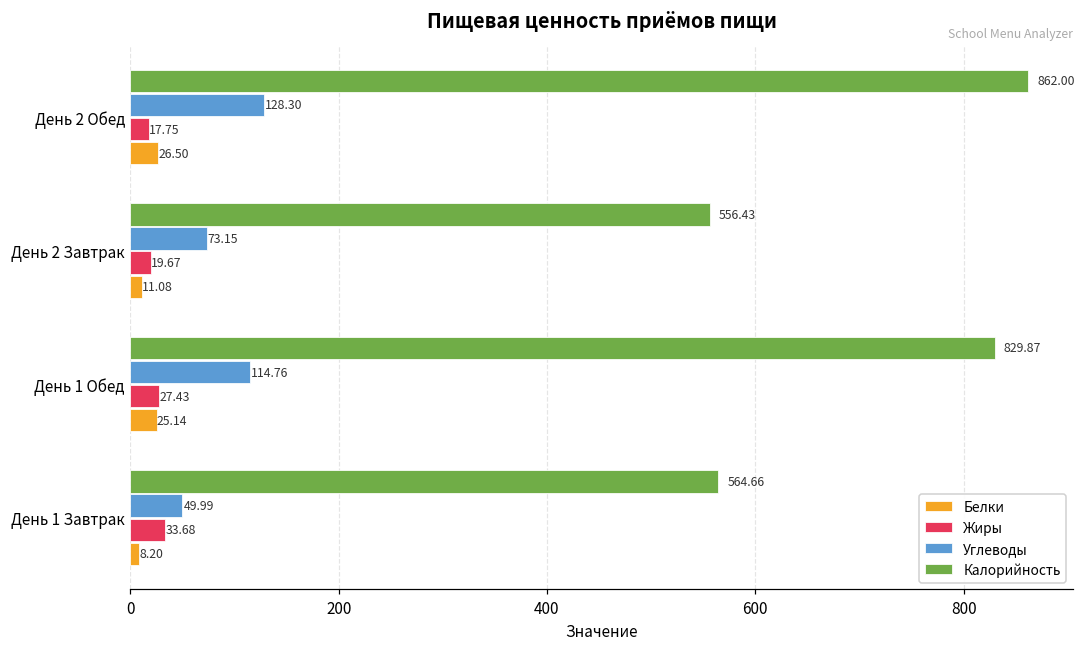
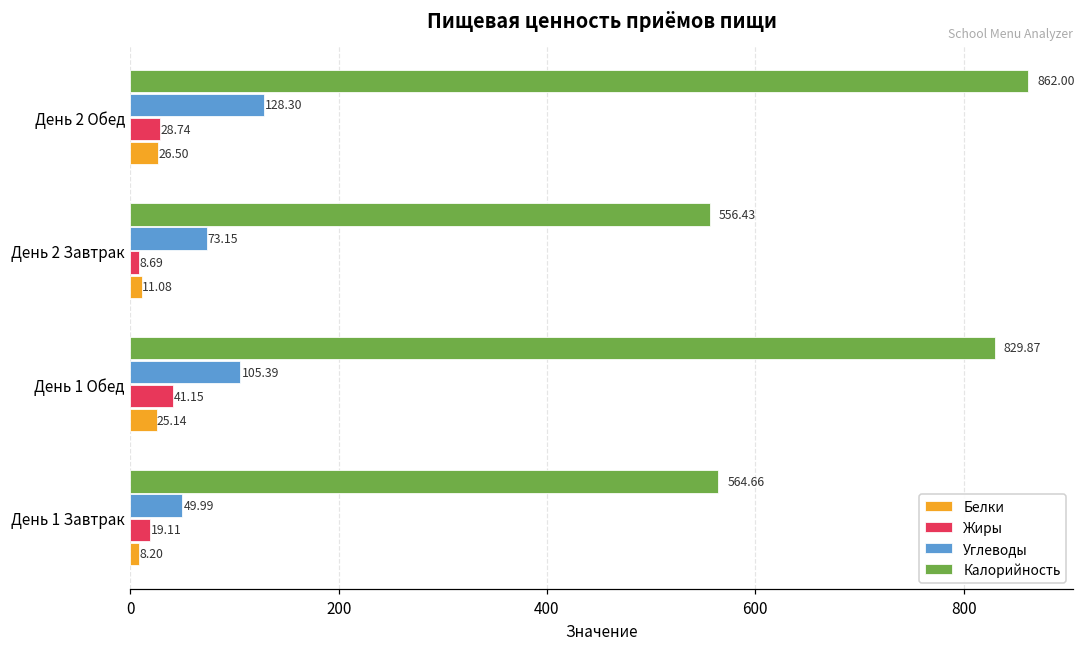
Жиры, День 2 Обед: 17.75 -> 28.74
Жиры, День 2 Завтрак: 19.67 -> 8.69
Углеводы, День 1 Обед: 114.76 -> 105.39
Жиры, День 1 Обед: 27.43 -> 41.15
Жиры, День 1 Завтрак: 33.68 -> 19.11
